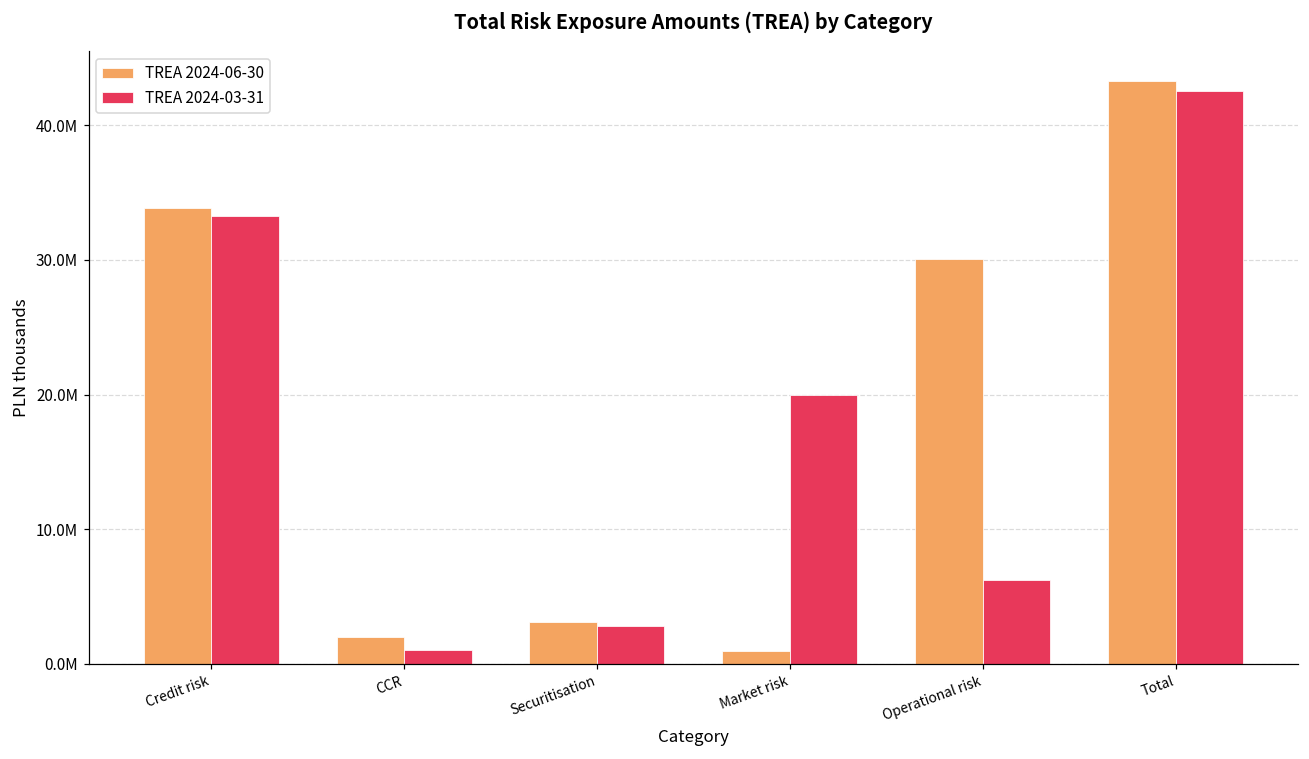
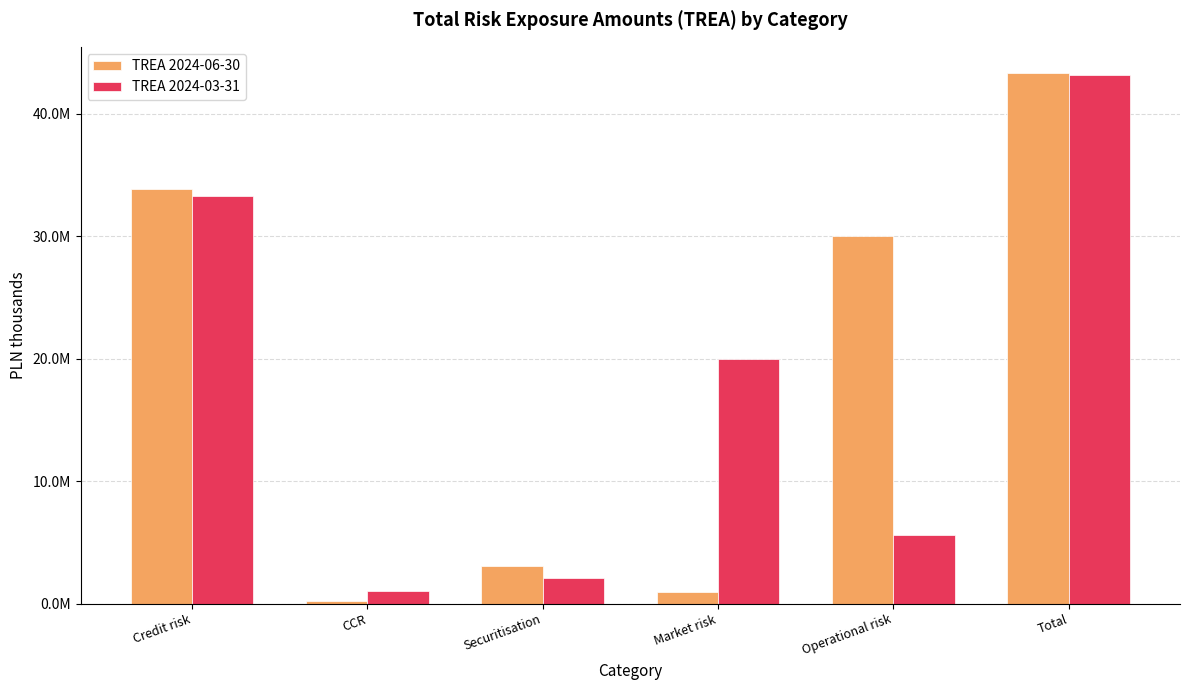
TREA 2024-06-30, CCR: 2000000 -> 200000
TREA 2024-03-31, Securitisation: 2800000 -> 2100000
TREA 2024-03-31, Operational risk: 6300000 -> 5600000
TREA 2024-03-31, Total: 42500000 -> 43200000
